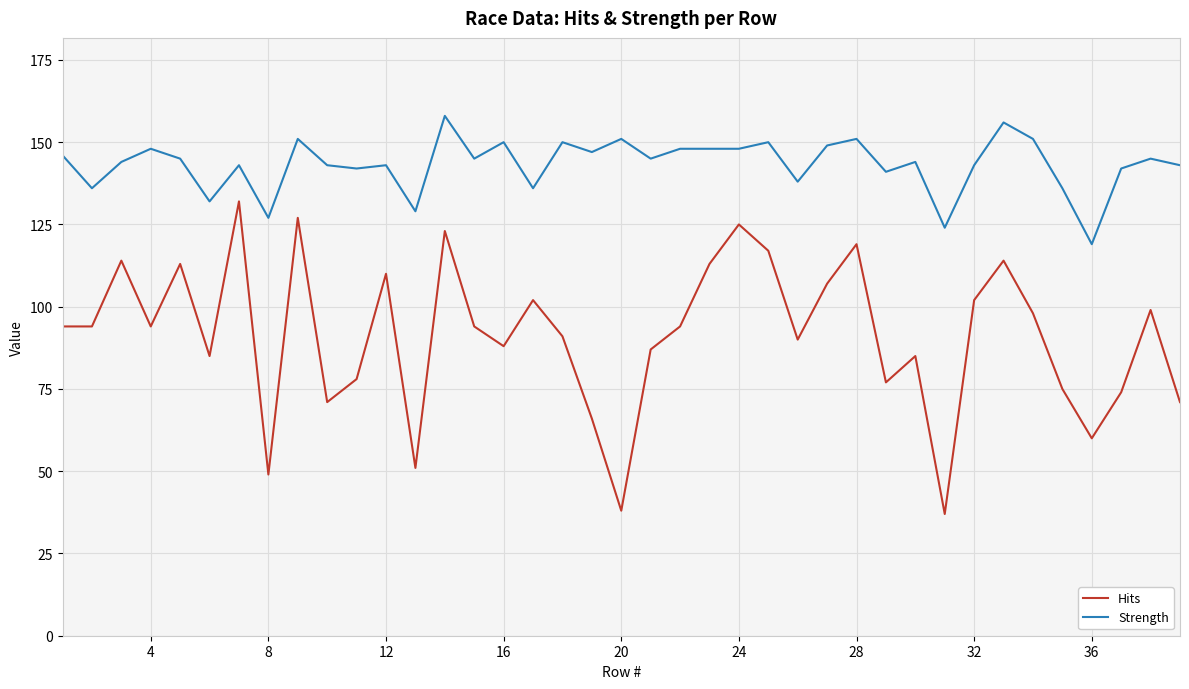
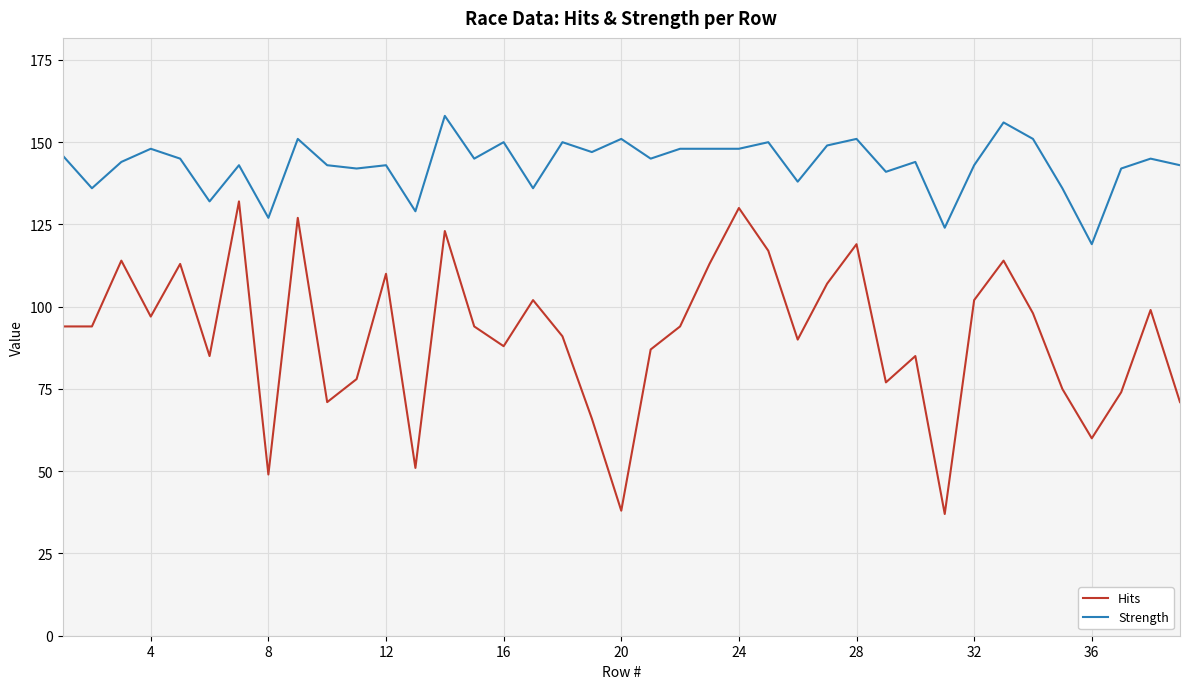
Hits, 4: 94 -> 97
Hits, 24: 125 -> 130
